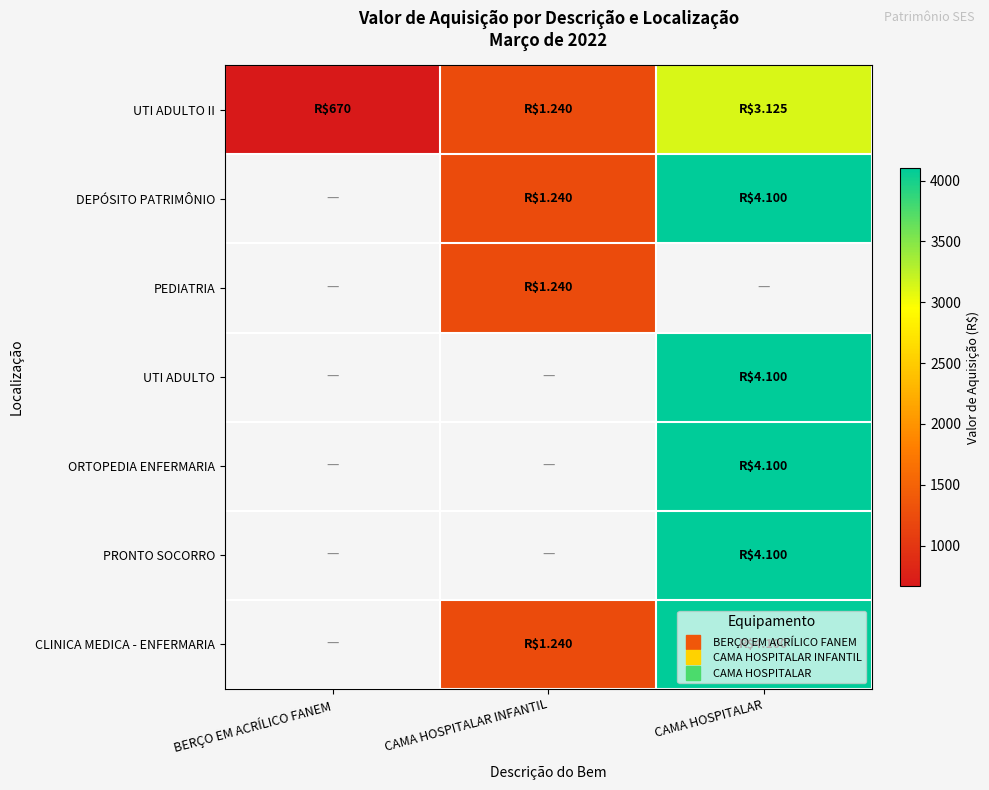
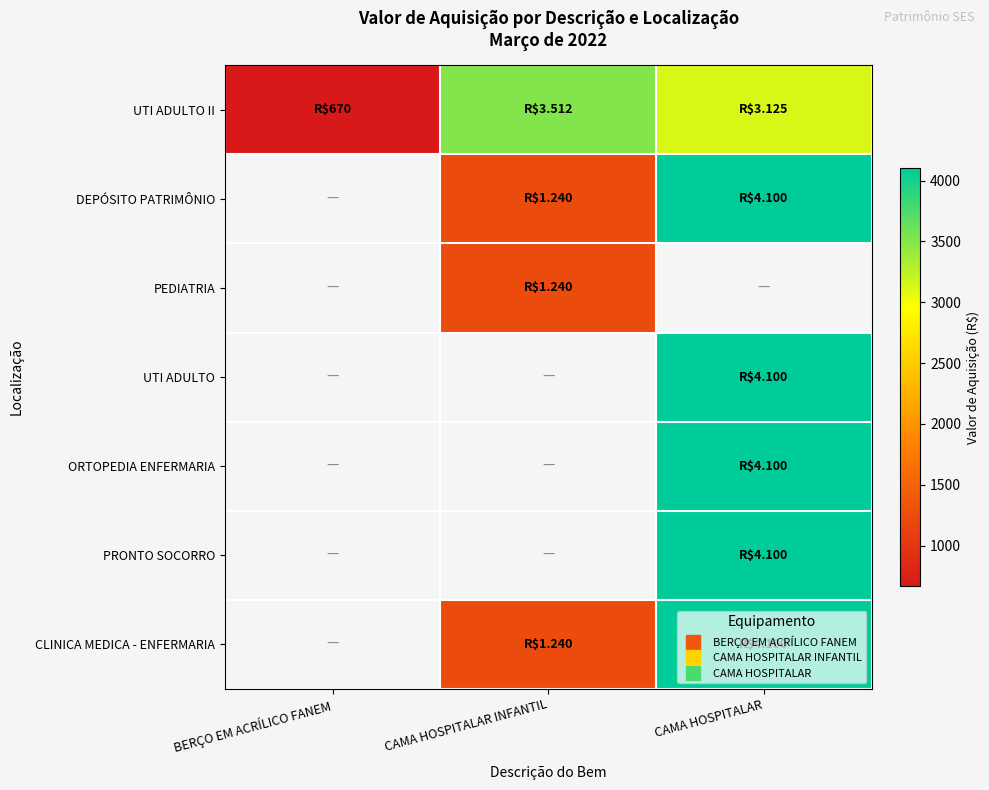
UTI ADULTO II, CAMA HOSPITALAR INFANTIL: $1.240 -> $3.512
